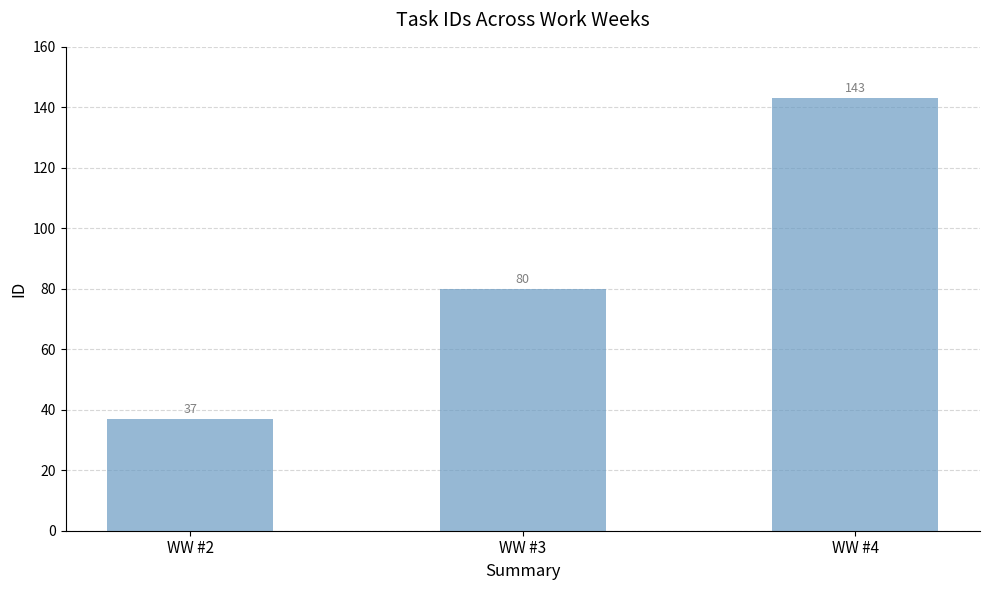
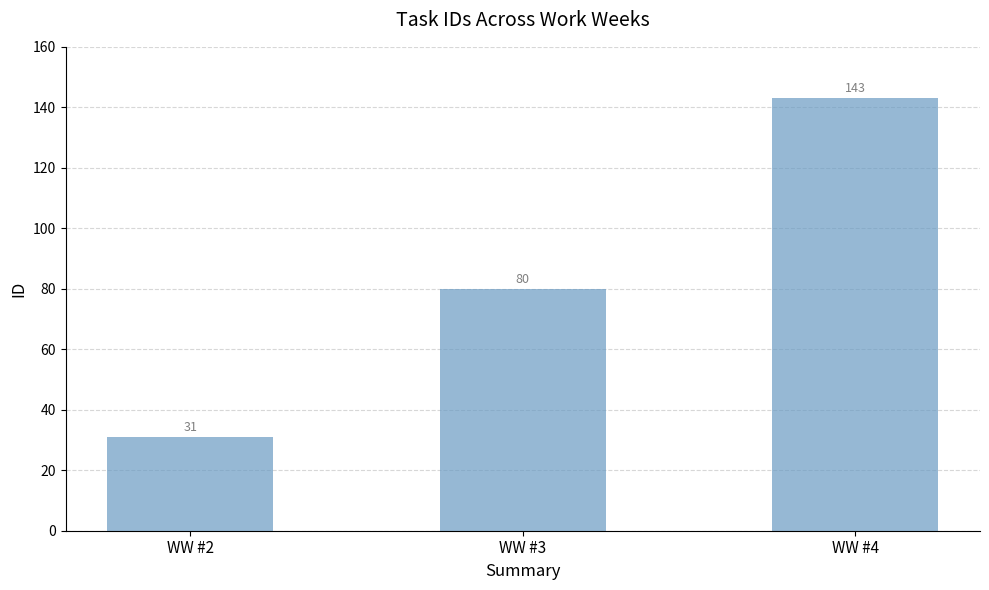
WW #2: 37 -> 31
